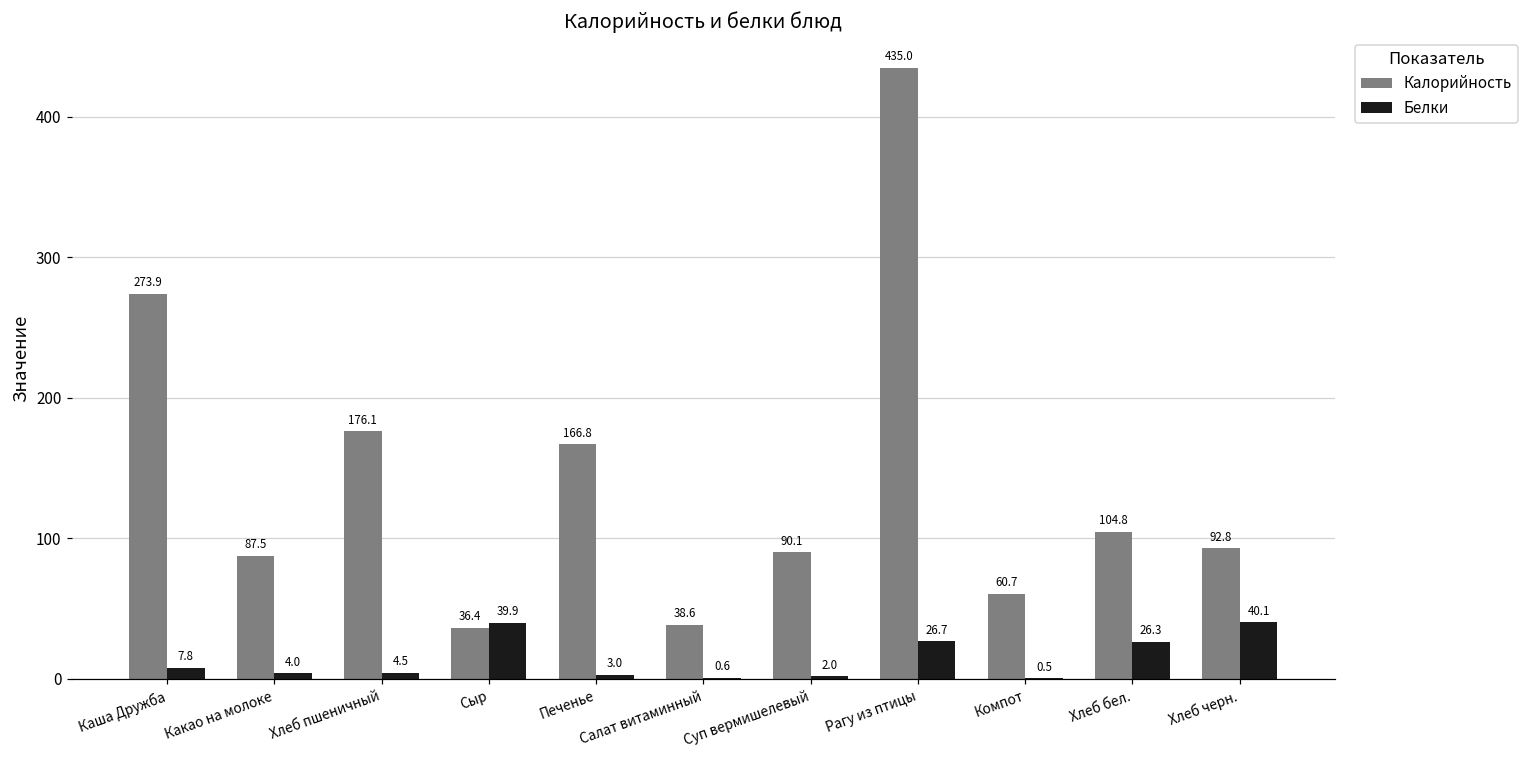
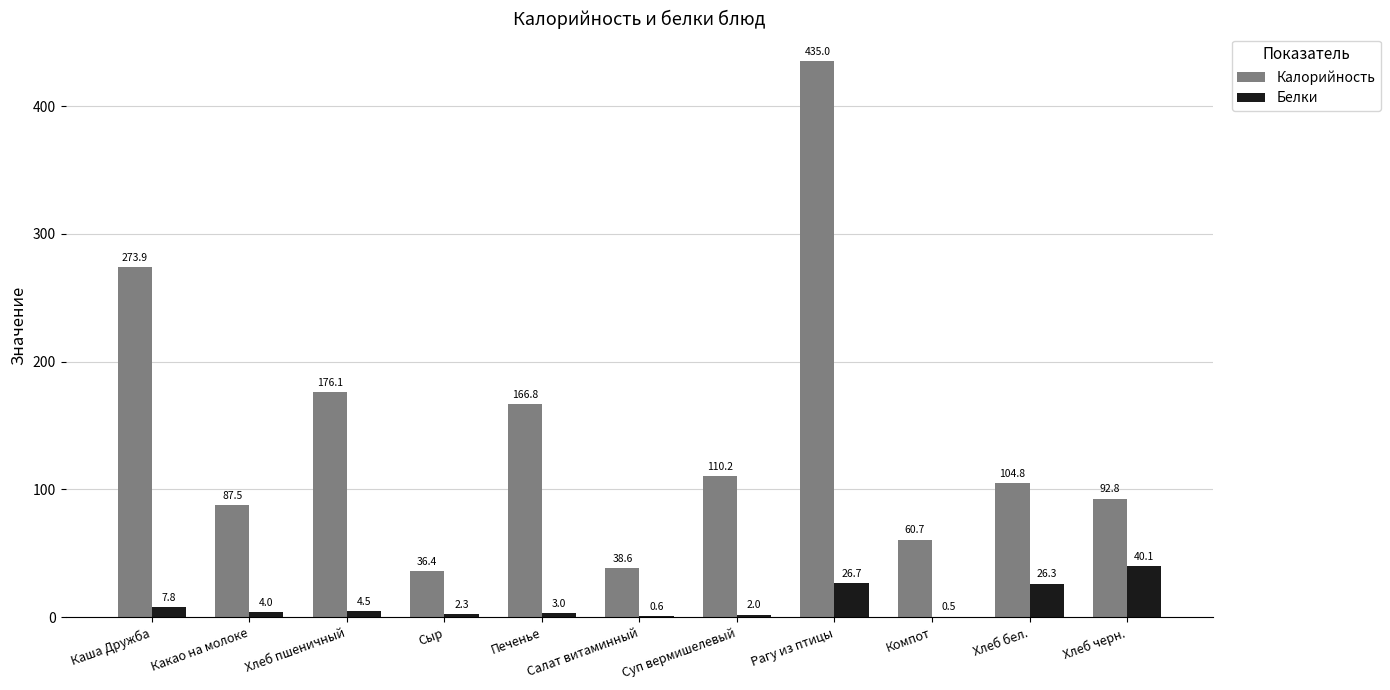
Белки, Сыр: 39.9 -> 2.3
Калорийность, Суп вермишелевый: 90.1 -> 110.2
